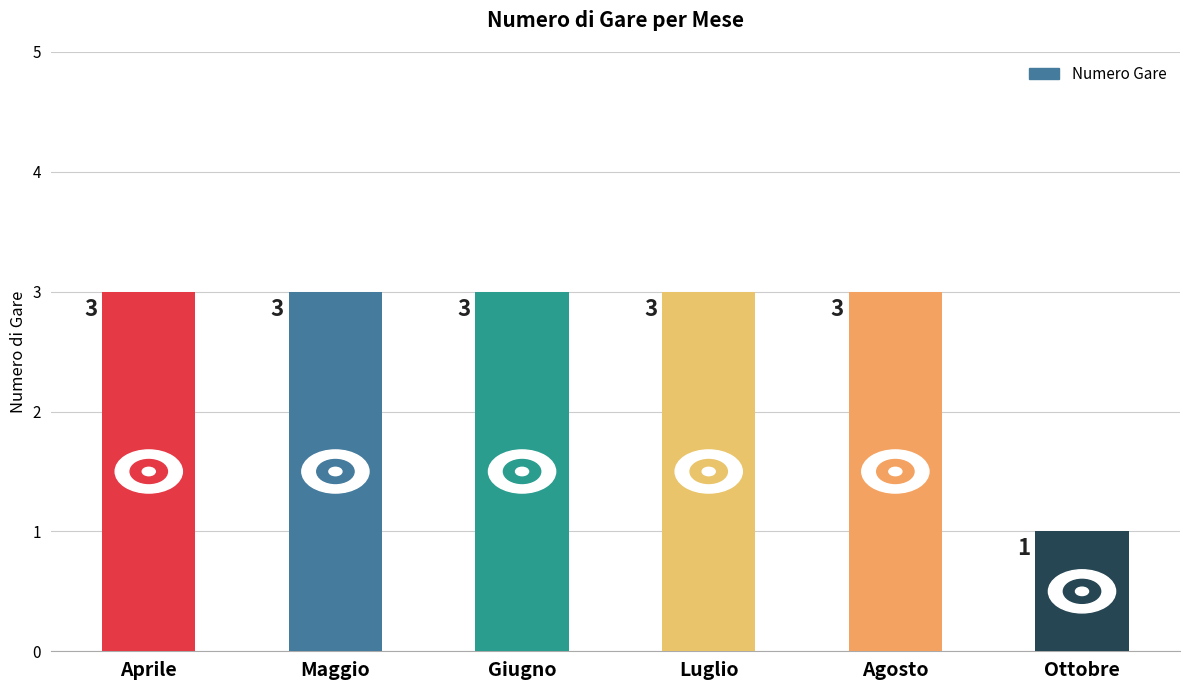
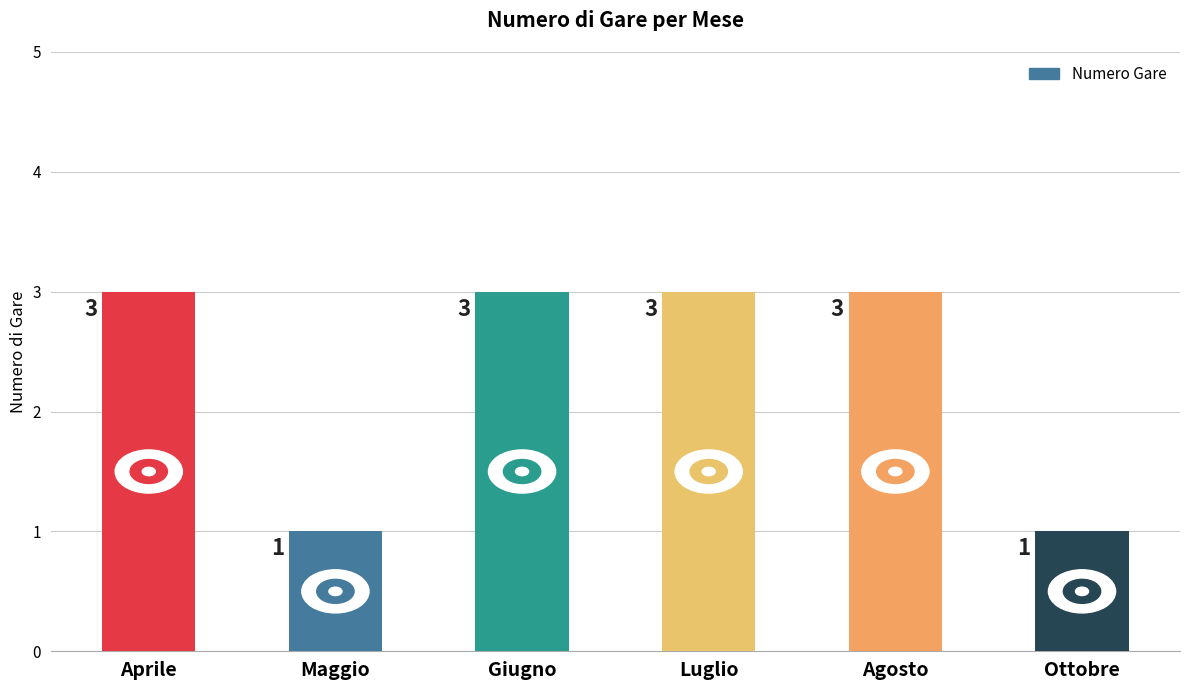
Maggio: 3 -> 1
